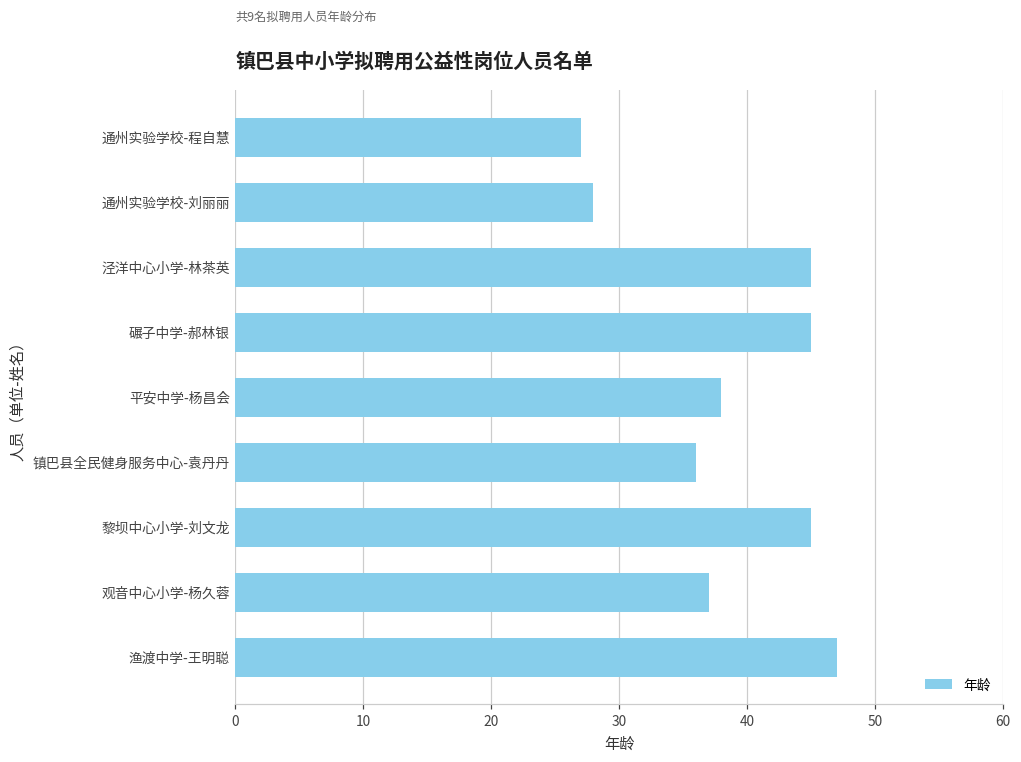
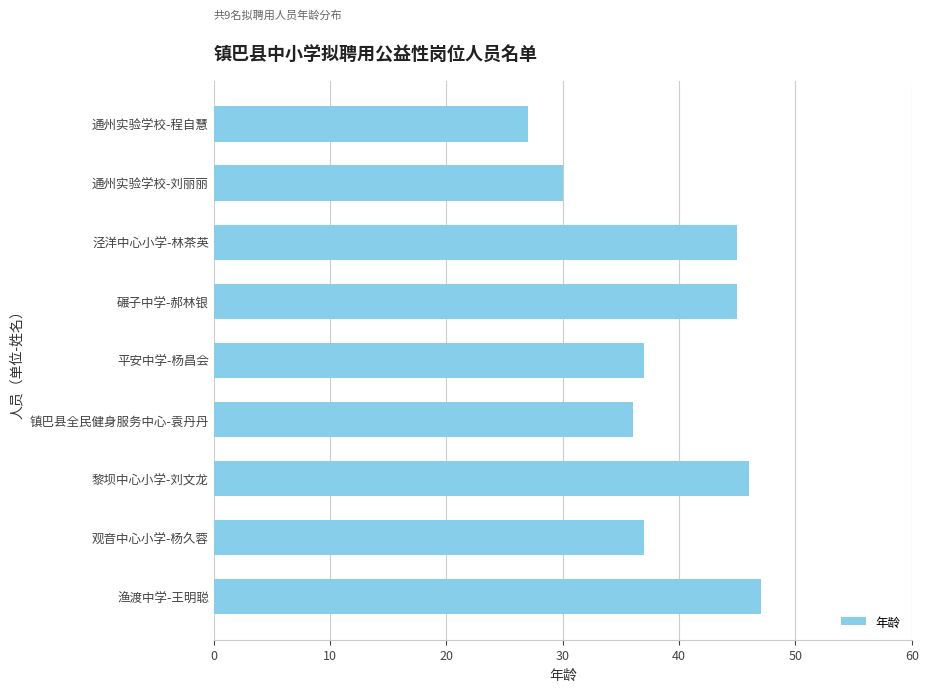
通州实验学校-刘丽丽: 28 -> 30
平安中学-杨昌会: 38 -> 37
黎坝中心小学-刘文龙: 45 -> 46
